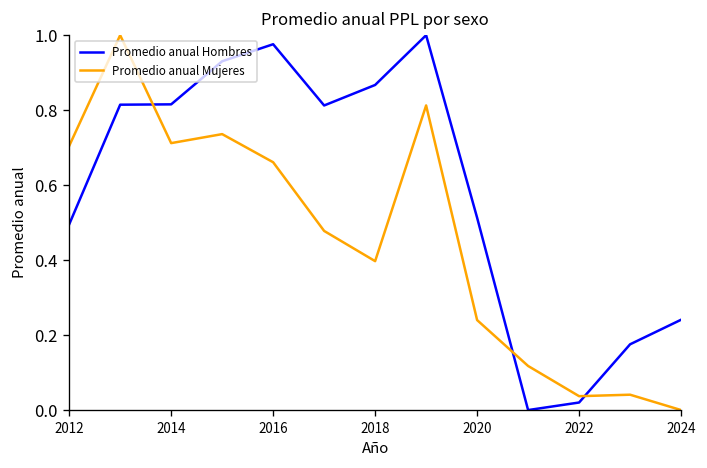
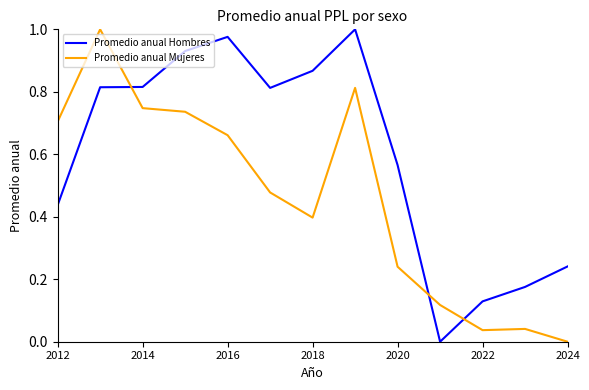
Promedio anual Hombres, 2012: 0.50 -> 0.44
Promedio anual Mujeres, 2014: 0.71 -> 0.75
Promedio anual Hombres, 2020: 0.51 -> 0.57
Promedio anual Hombres, 2022: 0.02 -> 0.13
